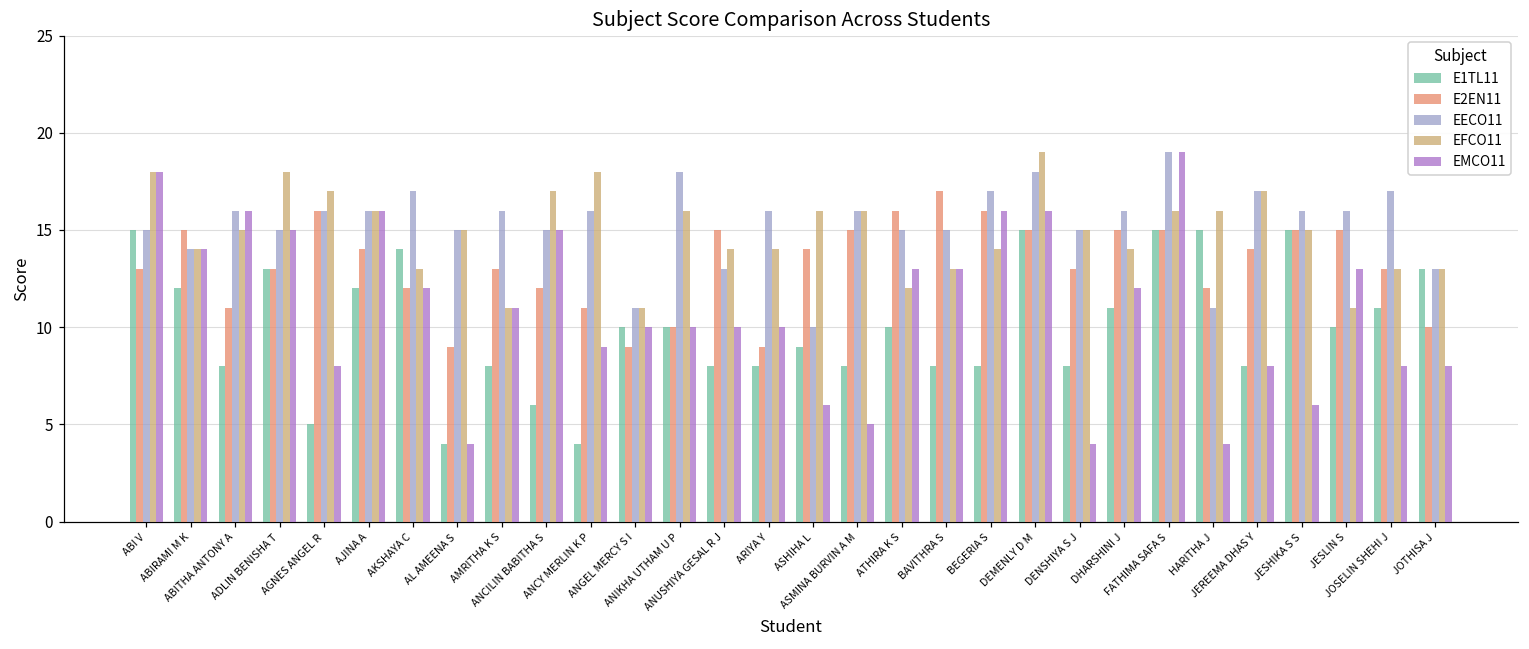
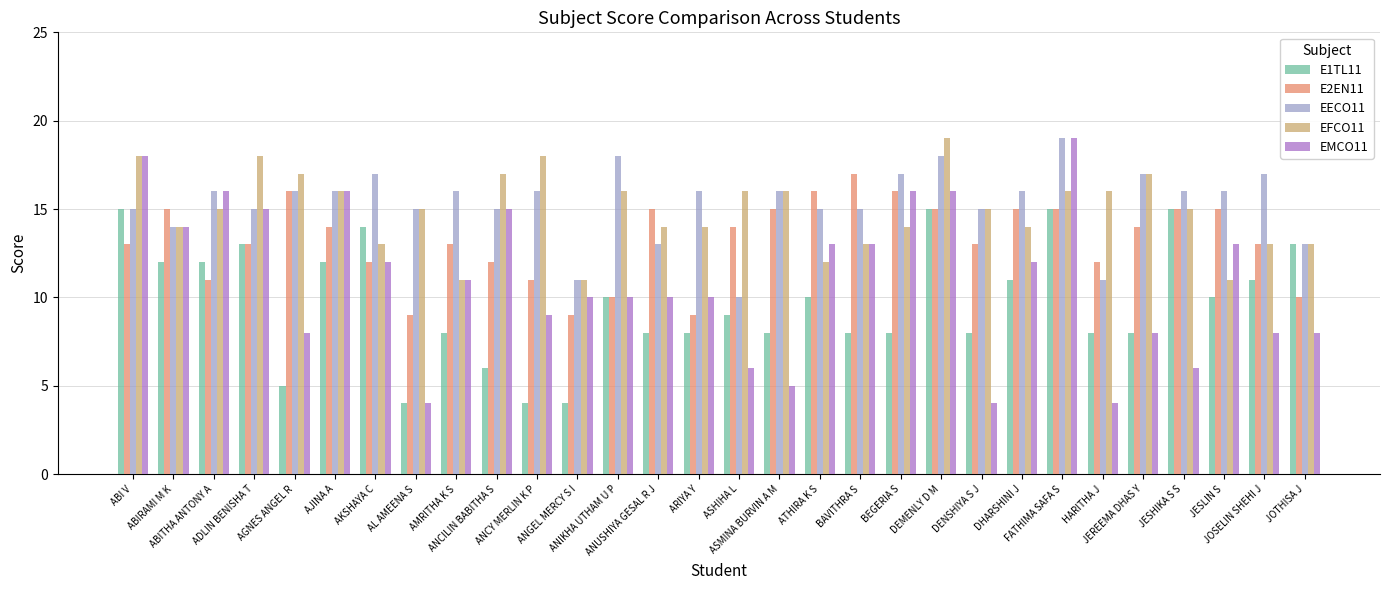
E1TL11, ABITHA ANTONY A: 8 -> 12
E1TL11, ANGEL MERCY S I: 10 -> 4
E1TL11, HARITHA J: 15 -> 8
